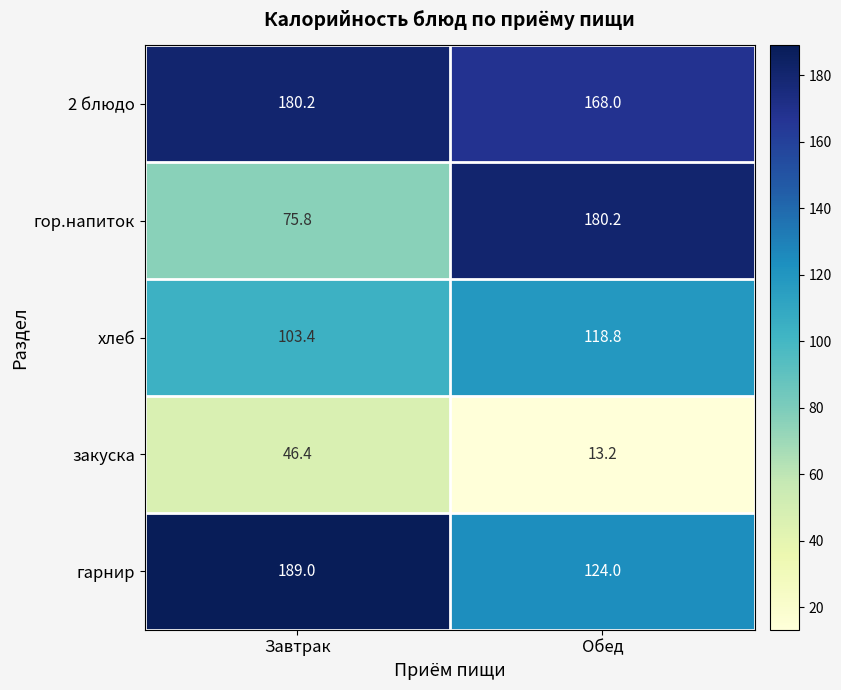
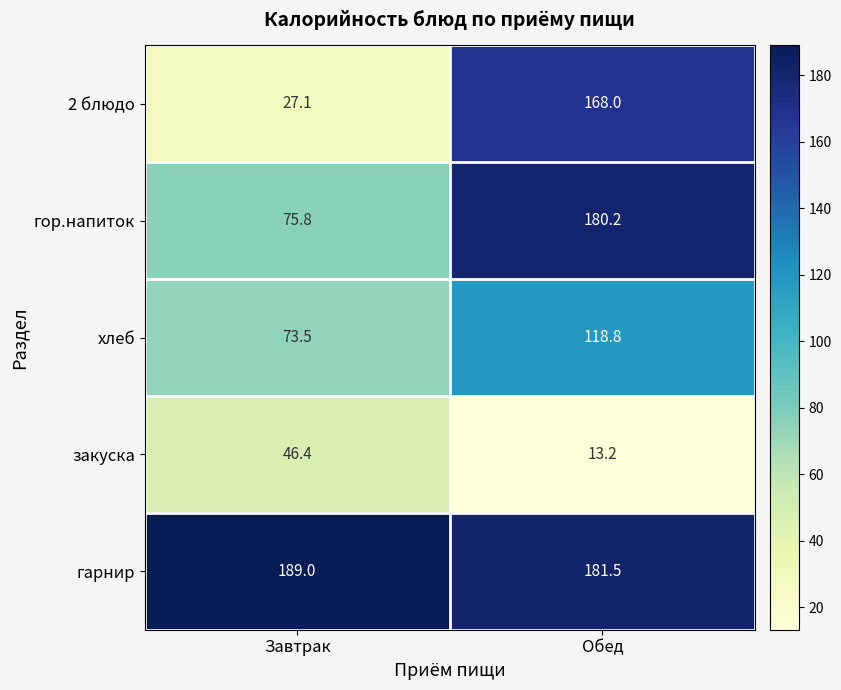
2 блюдо, Завтрак: 180.2 -> 27.1
хлеб, Завтрак: 103.4 -> 73.5
гарнир, Обед: 124.0 -> 181.5
